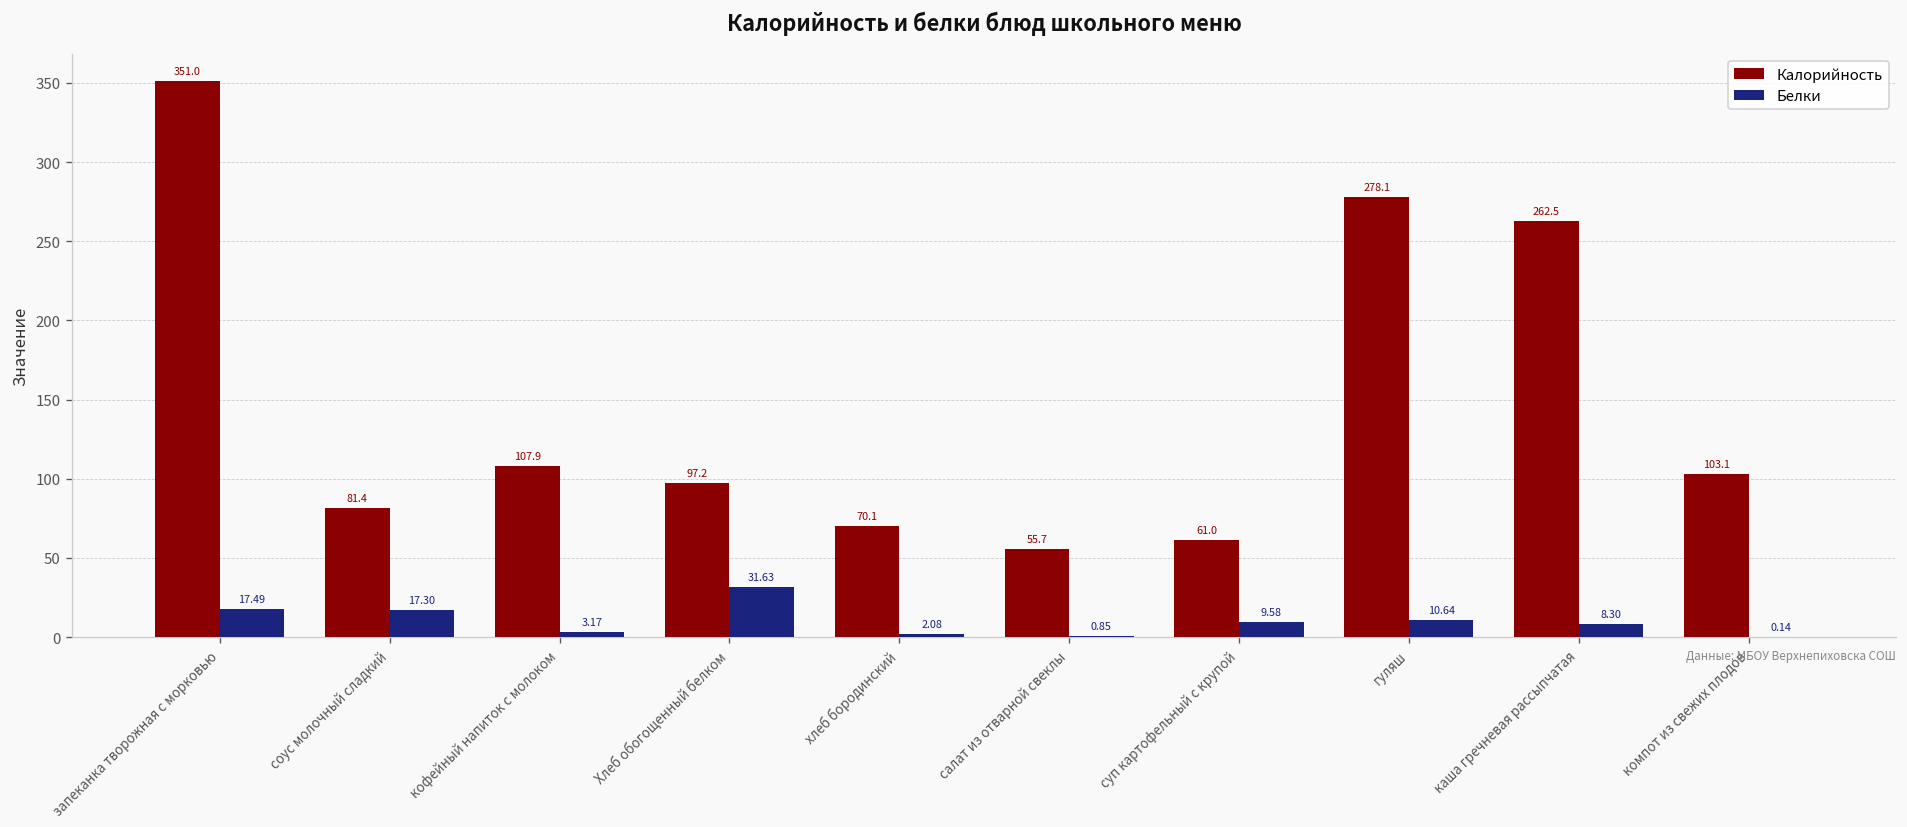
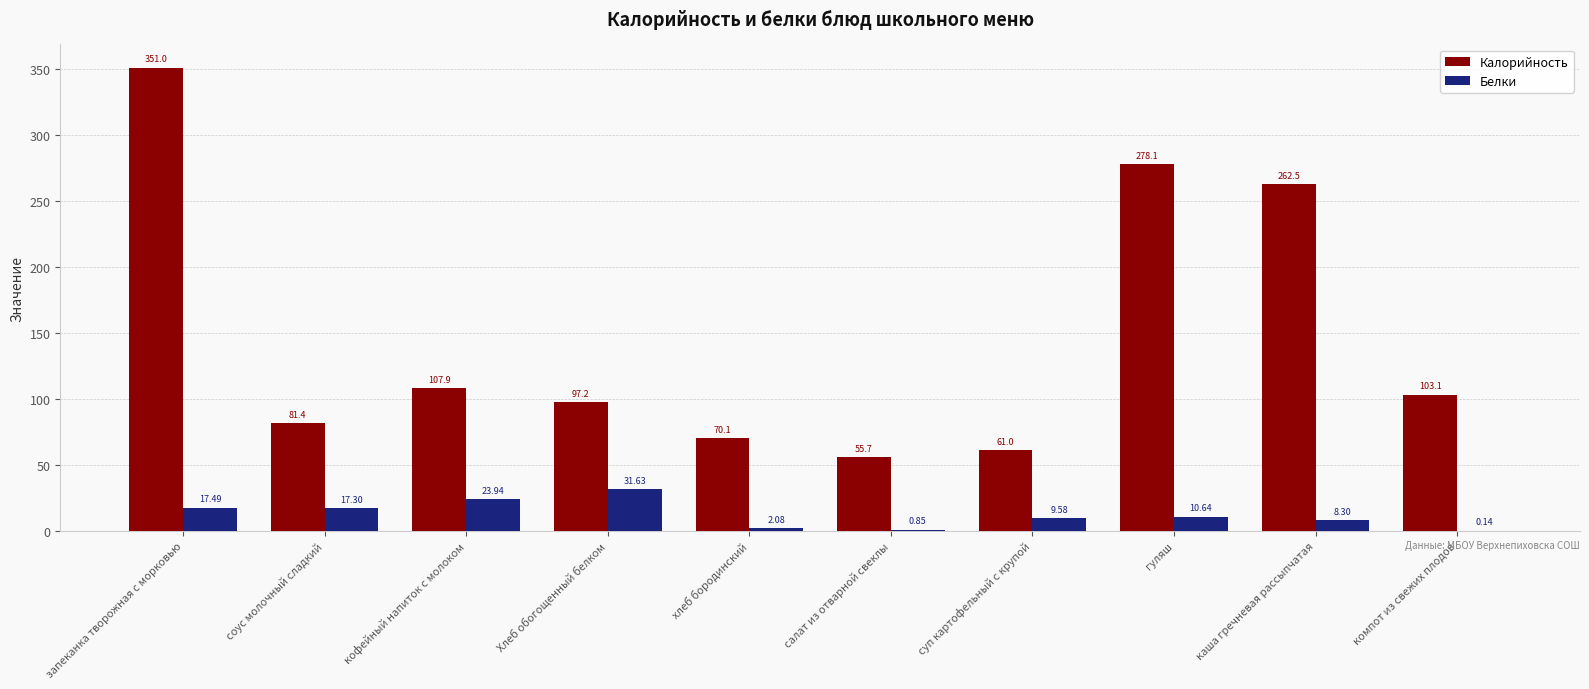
Белки, кофейный напиток с молоком: 3.17 -> 23.94
